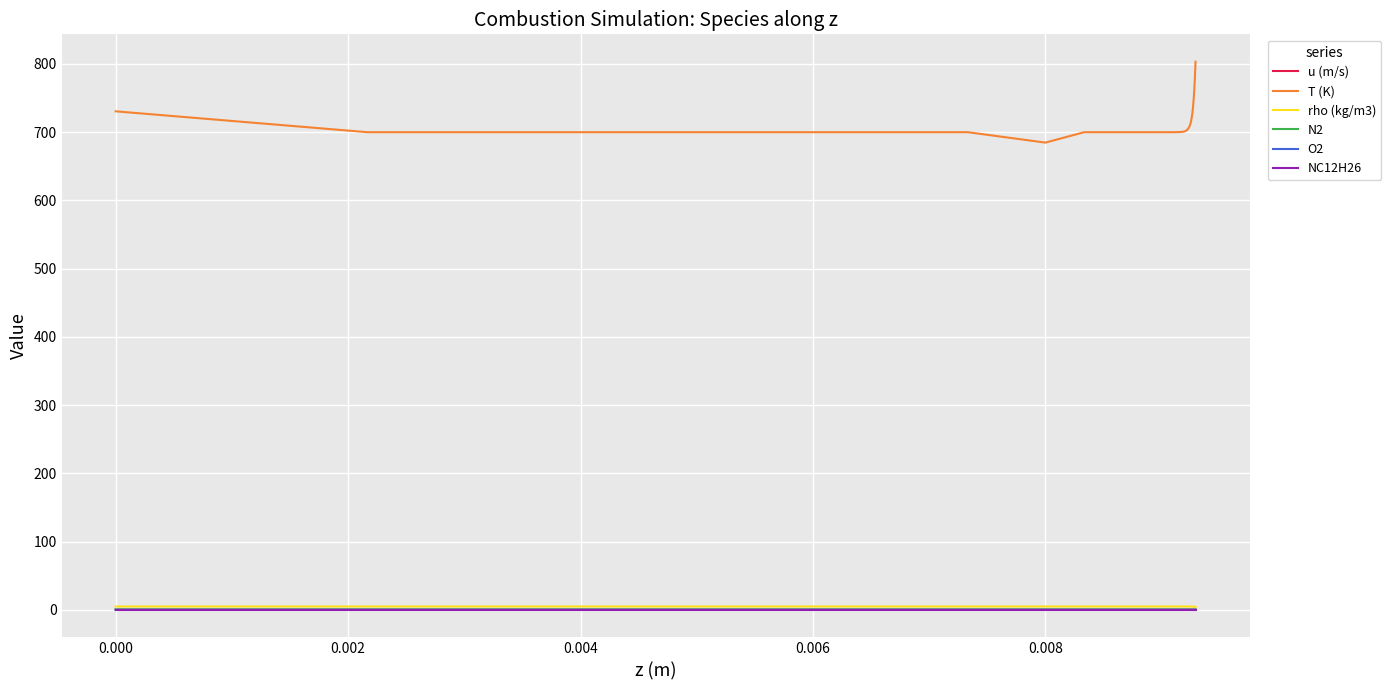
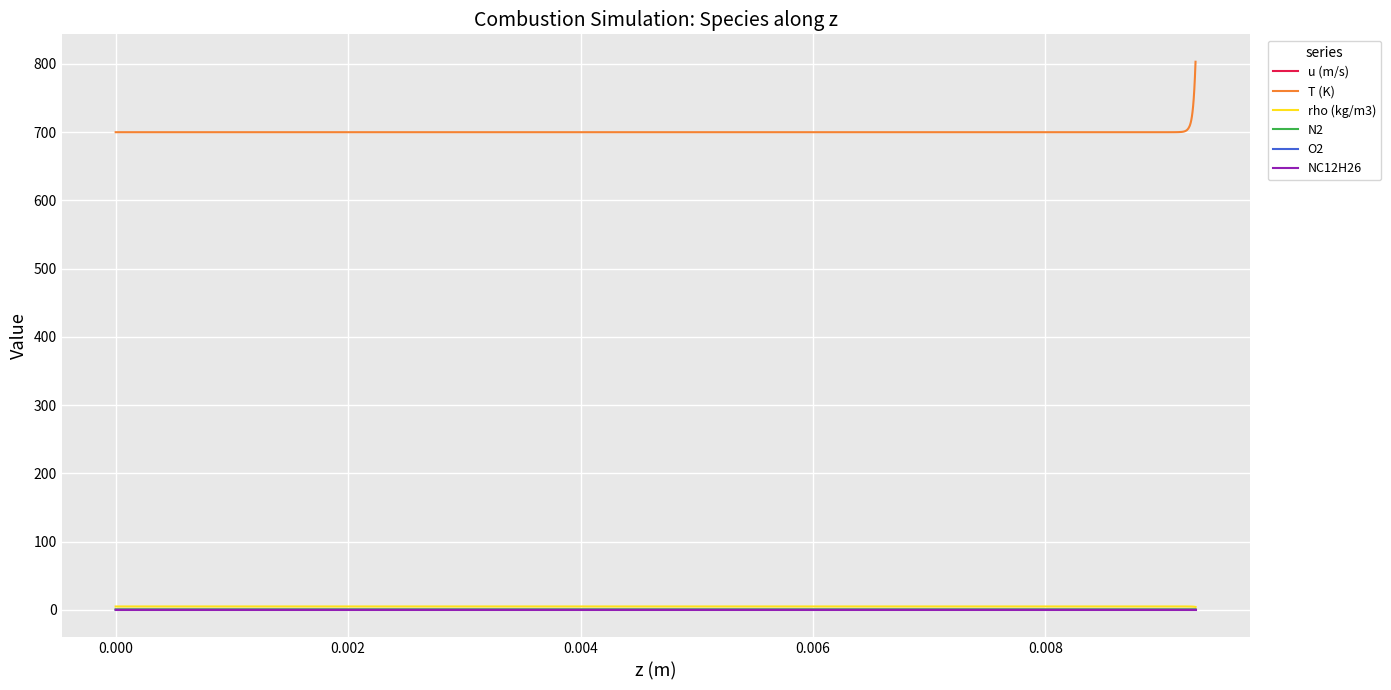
T (K), 0.000: 730 -> 700
T (K), 0.008: 680 -> 700
